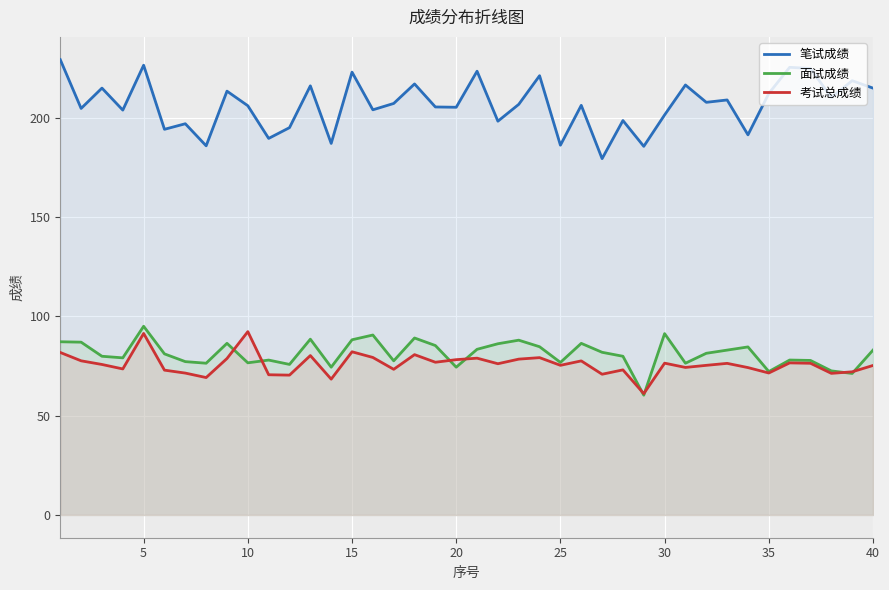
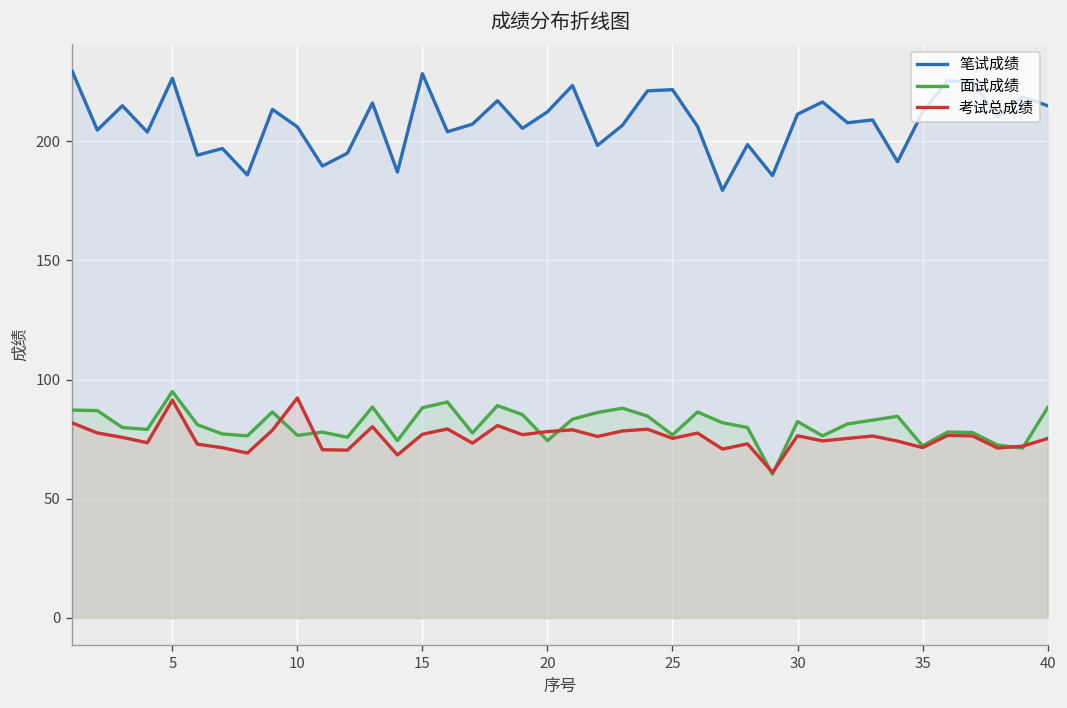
笔试成绩, 15: 223 -> 228
考试总成绩, 15: 82 -> 77
笔试成绩, 20: 205 -> 212
笔试成绩, 25: 186 -> 222
笔试成绩, 30: 201 -> 211
面试成绩, 30: 91 -> 82
面试成绩, 40: 83 -> 88
